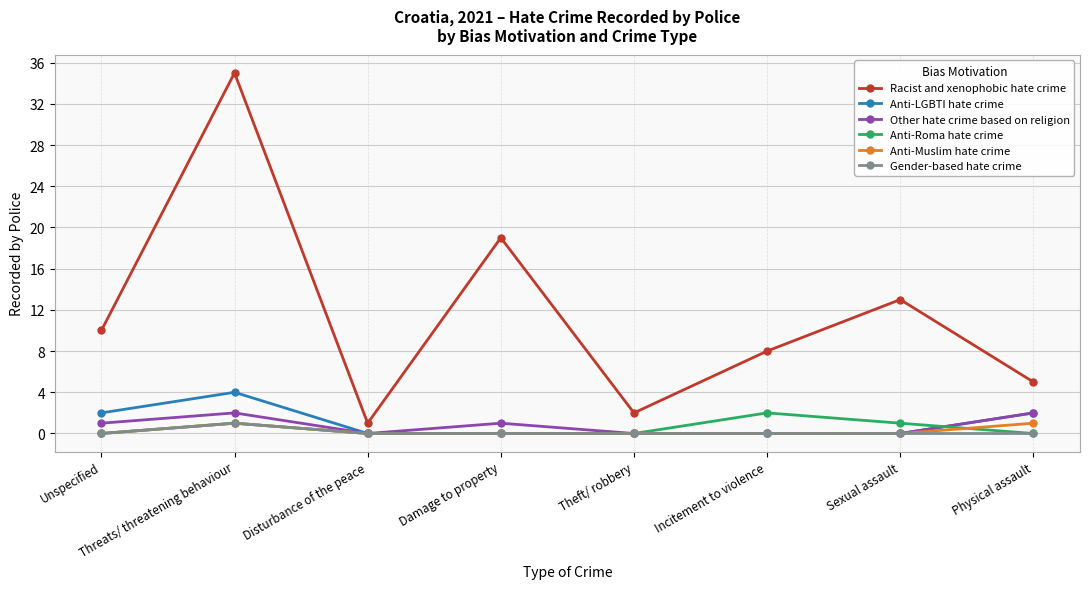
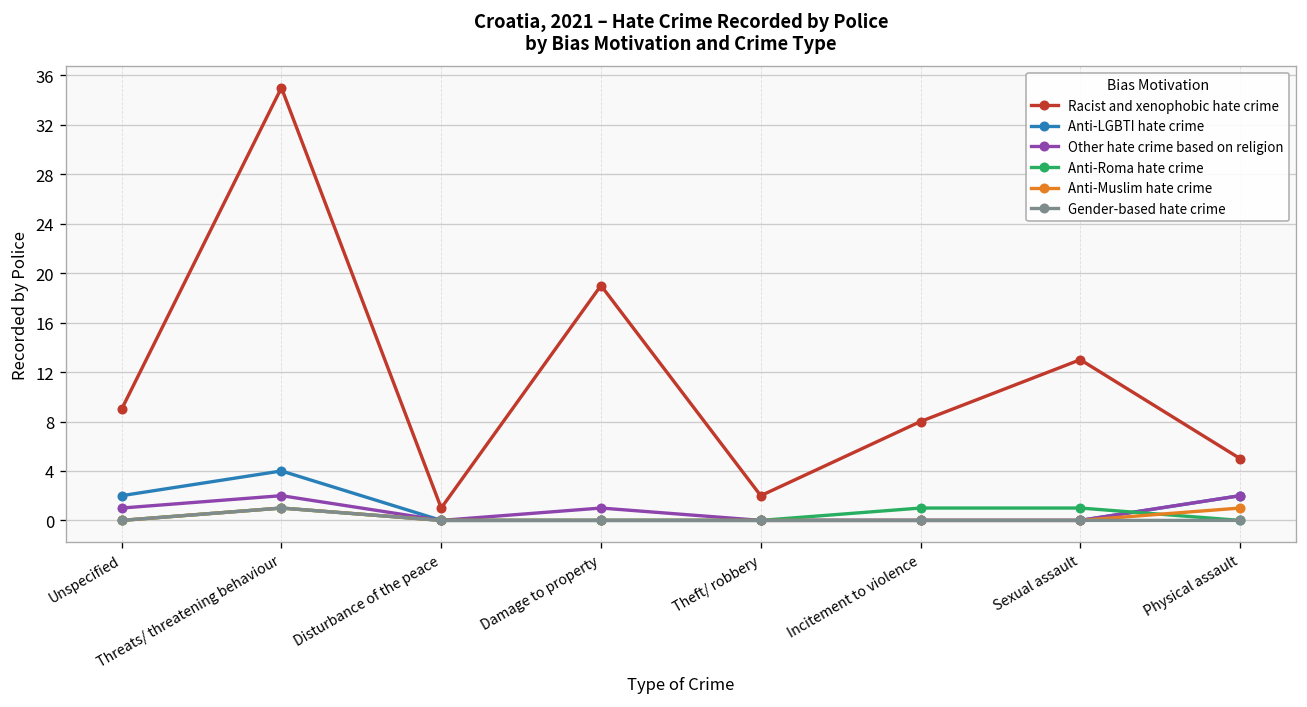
Racist and xenophobic hate crime, Unspecified: 10 -> 9
Anti-Roma hate crime, Incitement to violence: 2 -> 1
